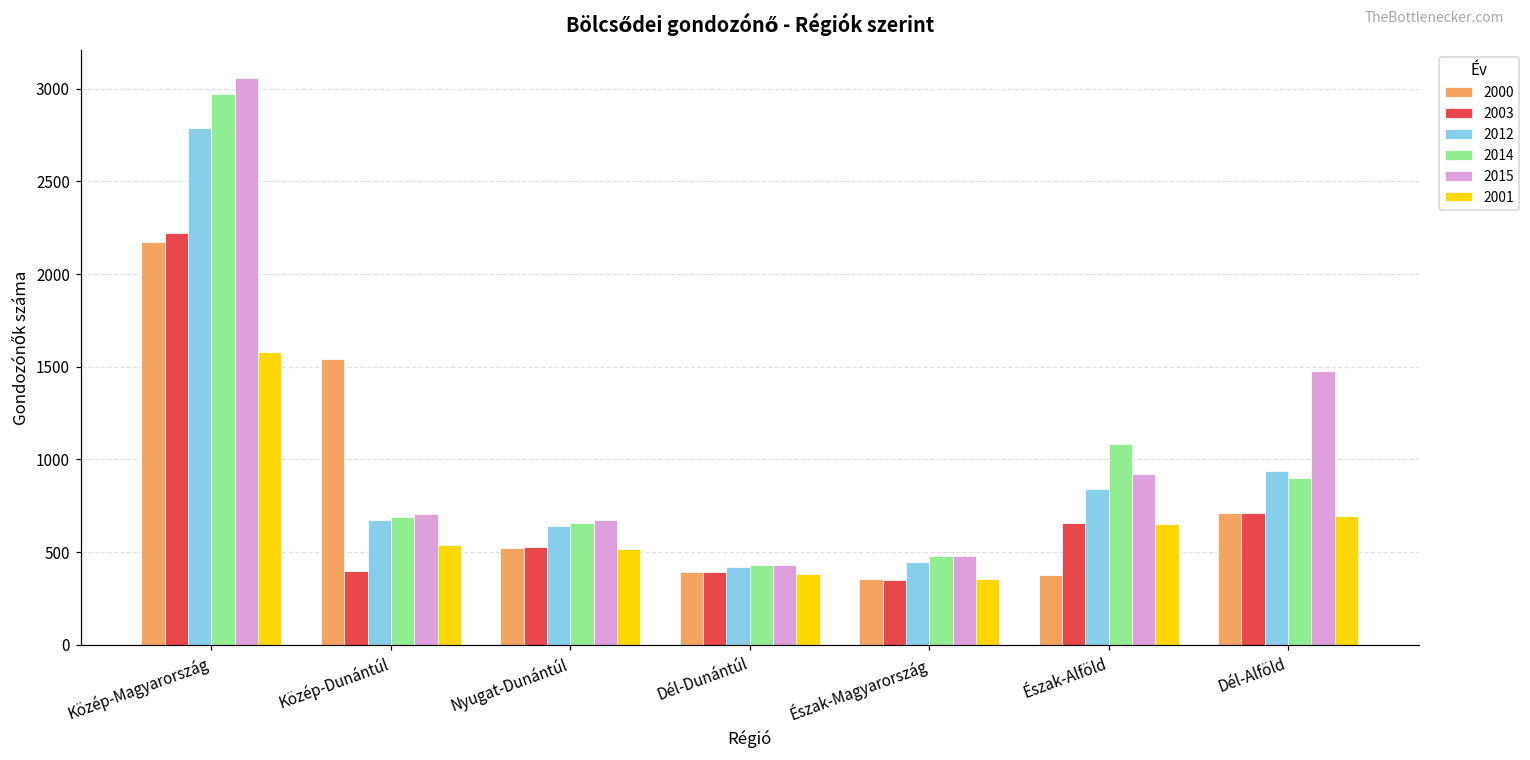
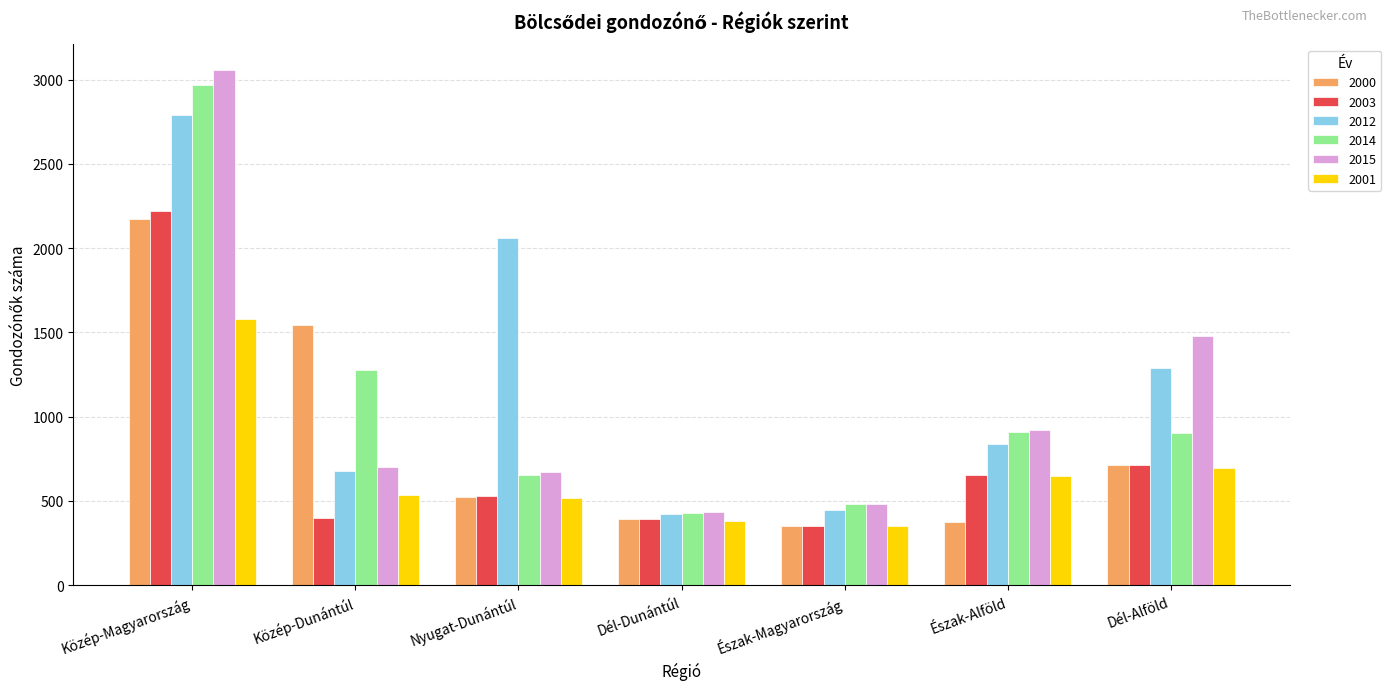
2014, Közép-Dunántúl: 690 -> 1280
2012, Nyugat-Dunántúl: 640 -> 2060
2014, Észak-Alföld: 1080 -> 910
2012, Dél-Alföld: 940 -> 1290
